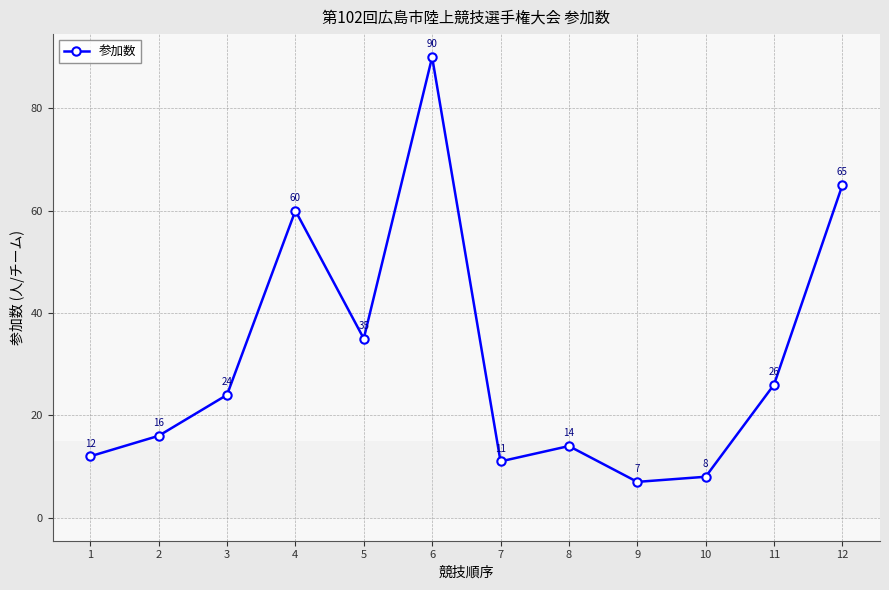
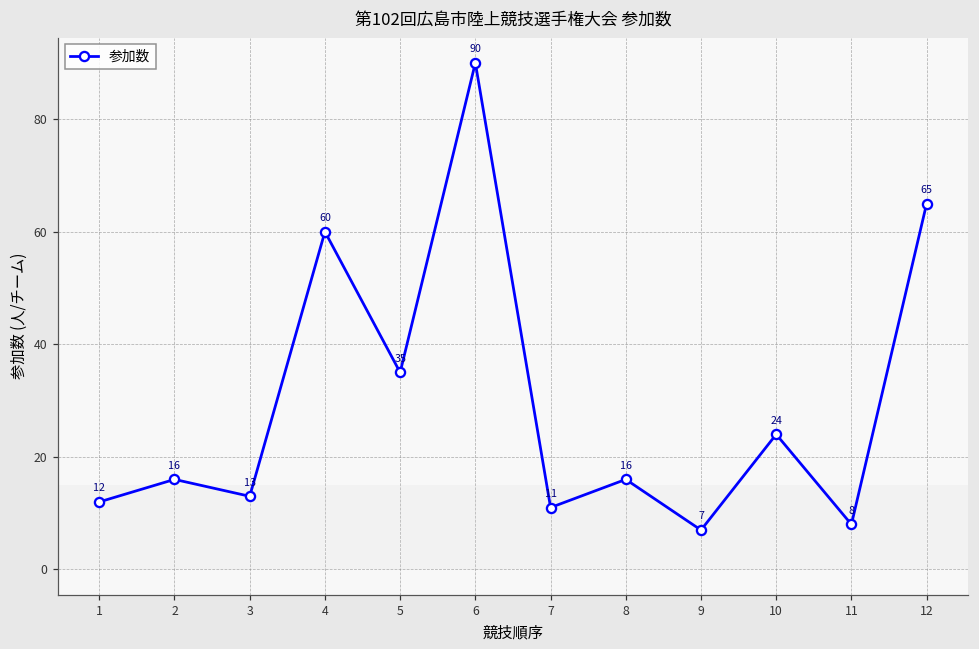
3: 24 -> 13
8: 14 -> 16
10: 8 -> 24
11: 26 -> 8
